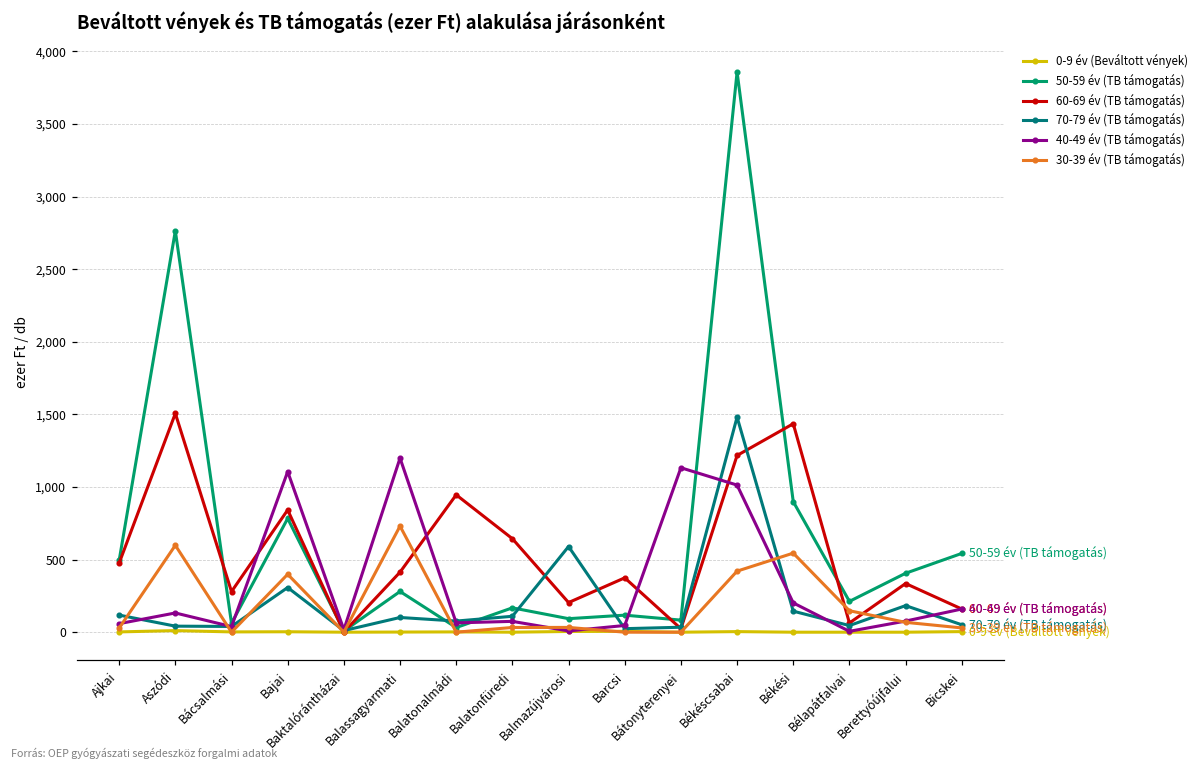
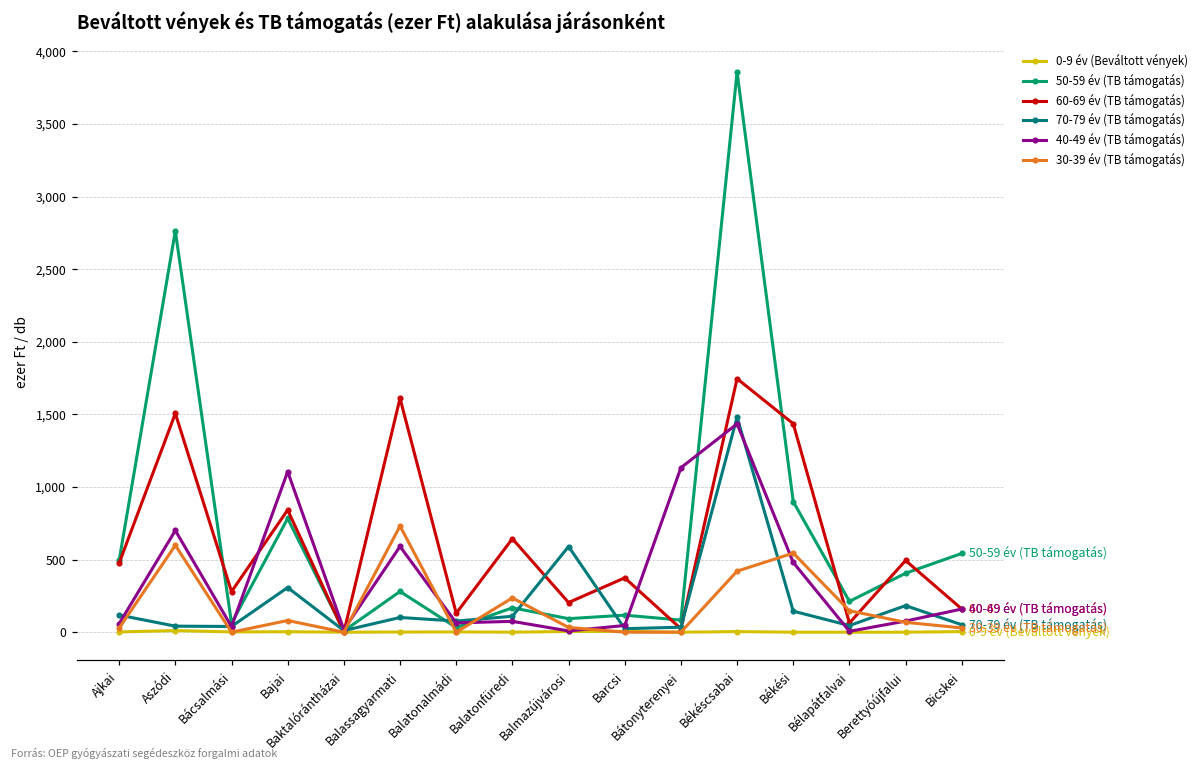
40-49 év (TB támogatás), Aszódi: 130 -> 700
30-39 év (TB támogatás), Bajai: 400 -> 80
60-69 év (TB támogatás), Balassagyarmati: 410 -> 1,610
40-49 év (TB támogatás), Balassagyarmati: 1,200 -> 590
60-69 év (TB támogatás), Balatonalmádi: 950 -> 130
30-39 év (TB támogatás), Balatonfüredi: 30 -> 240
60-69 év (TB támogatás), Békéscsabai: 1,220 -> 1,750
40-49 év (TB támogatás), Békéscsabai: 1,010 -> 1,440
40-49 év (TB támogatás), Békési: 200 -> 480
60-69 év (TB támogatás), Berettyóújfalui: 340 -> 490
